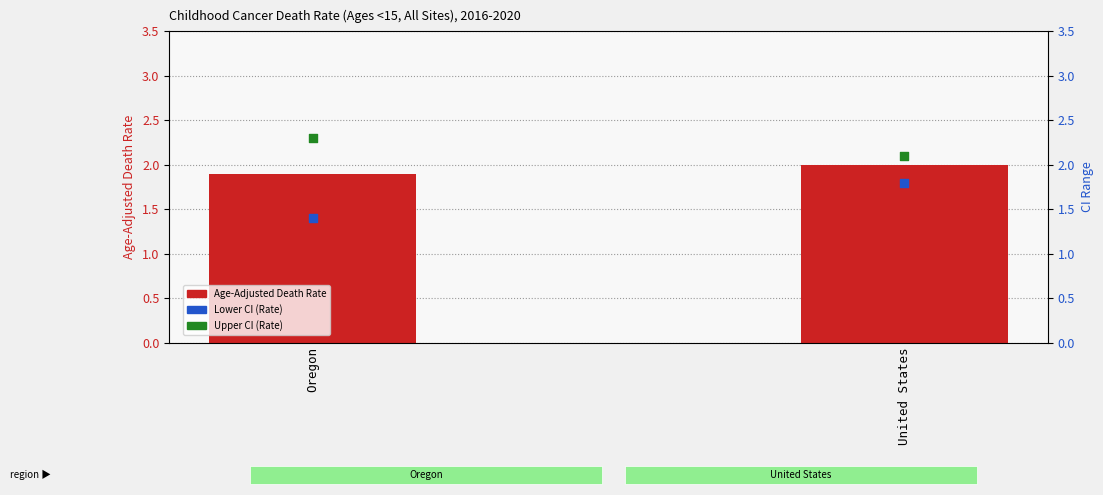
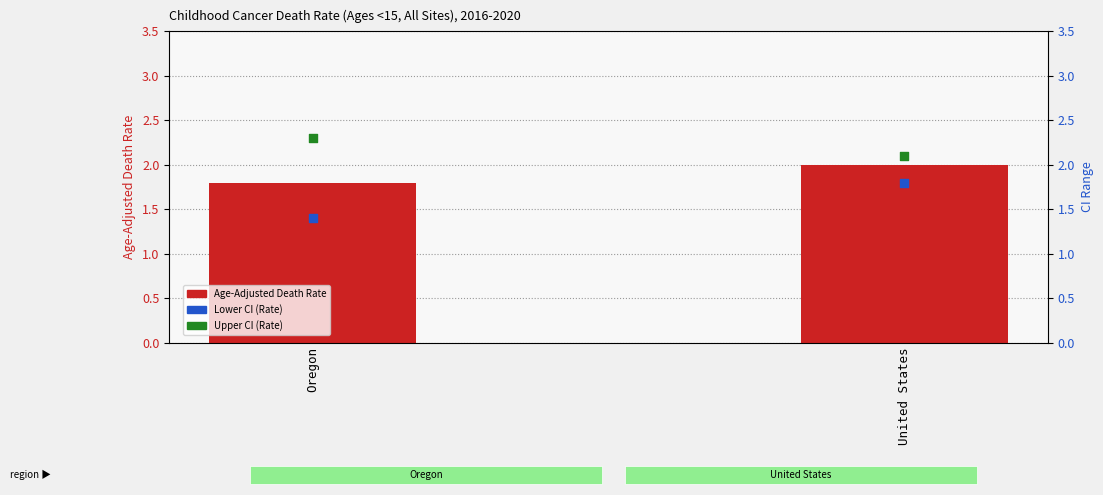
Age-Adjusted Death Rate, Oregon: 1.9 -> 1.8
